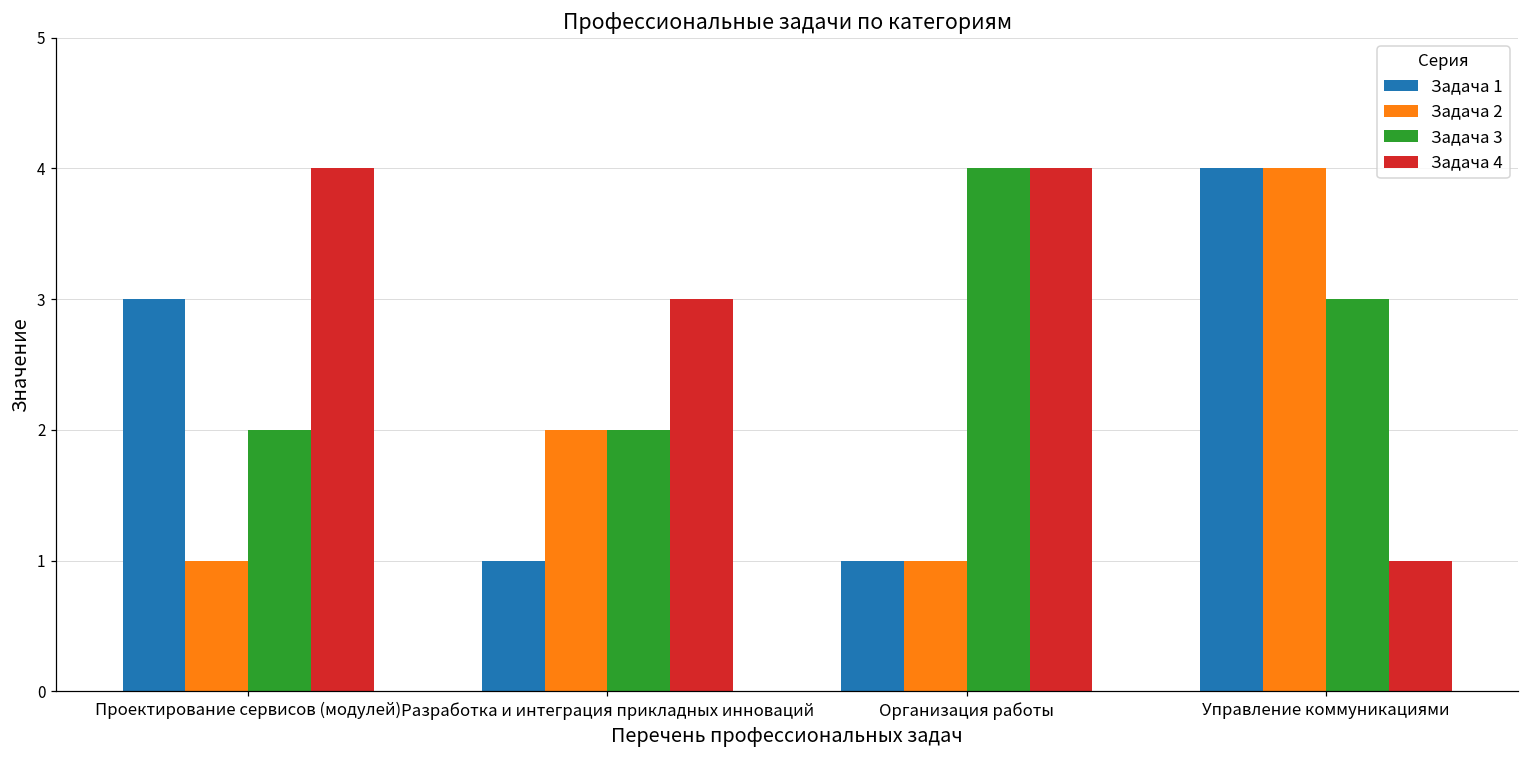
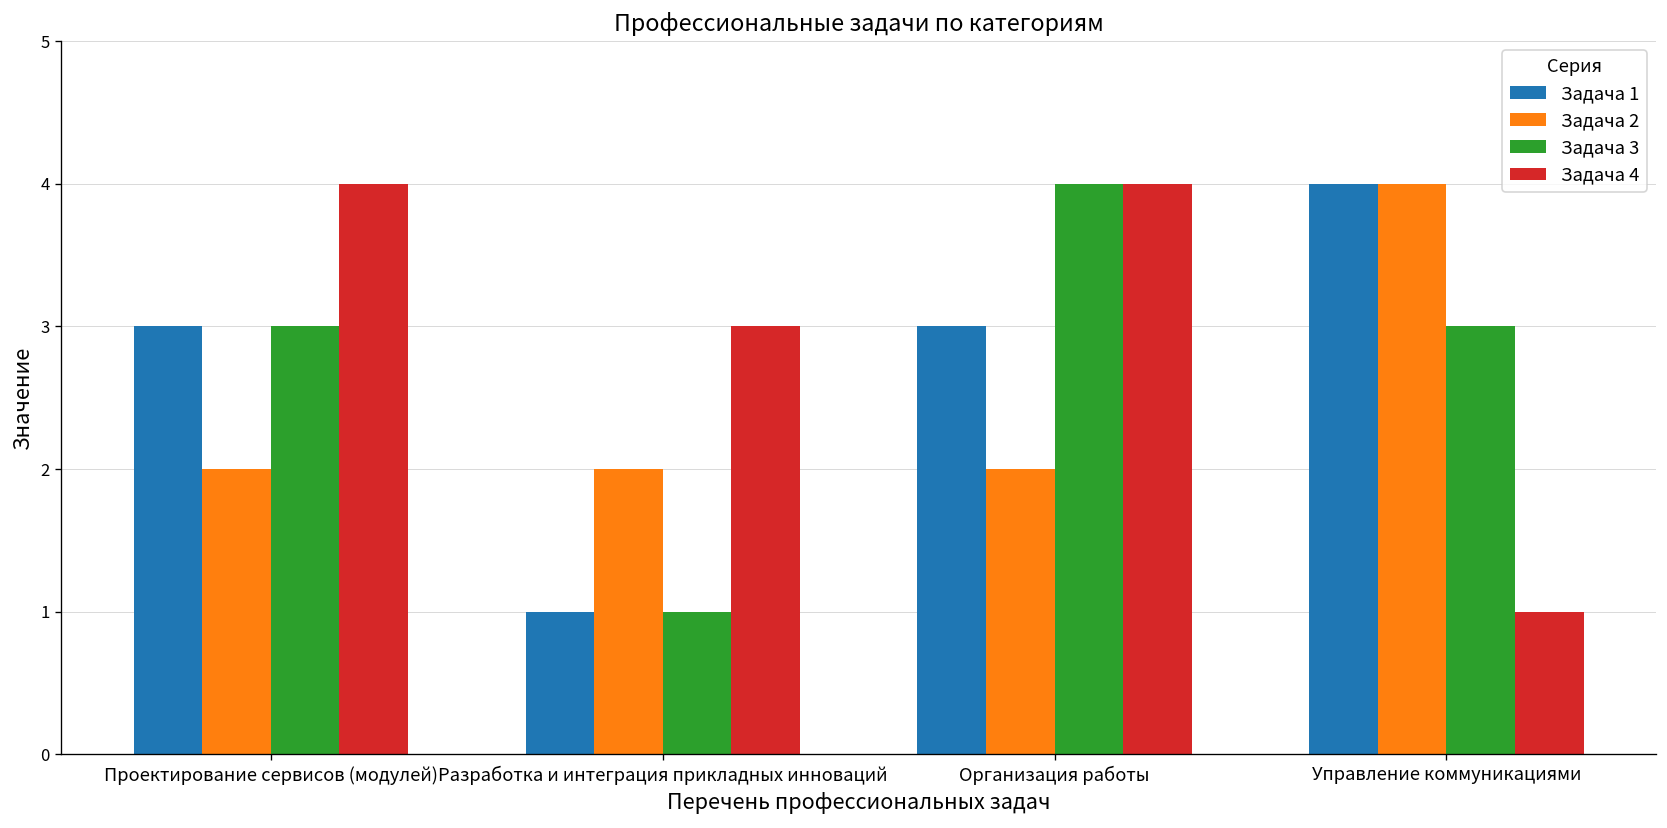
Задача 2, Проектирование сервисов (модулей): 1 -> 2
Задача 3, Проектирование сервисов (модулей): 2 -> 3
Задача 3, Разработка и интеграция прикладных инноваций: 2 -> 1
Задача 1, Организация работы: 1 -> 3
Задача 2, Организация работы: 1 -> 2
